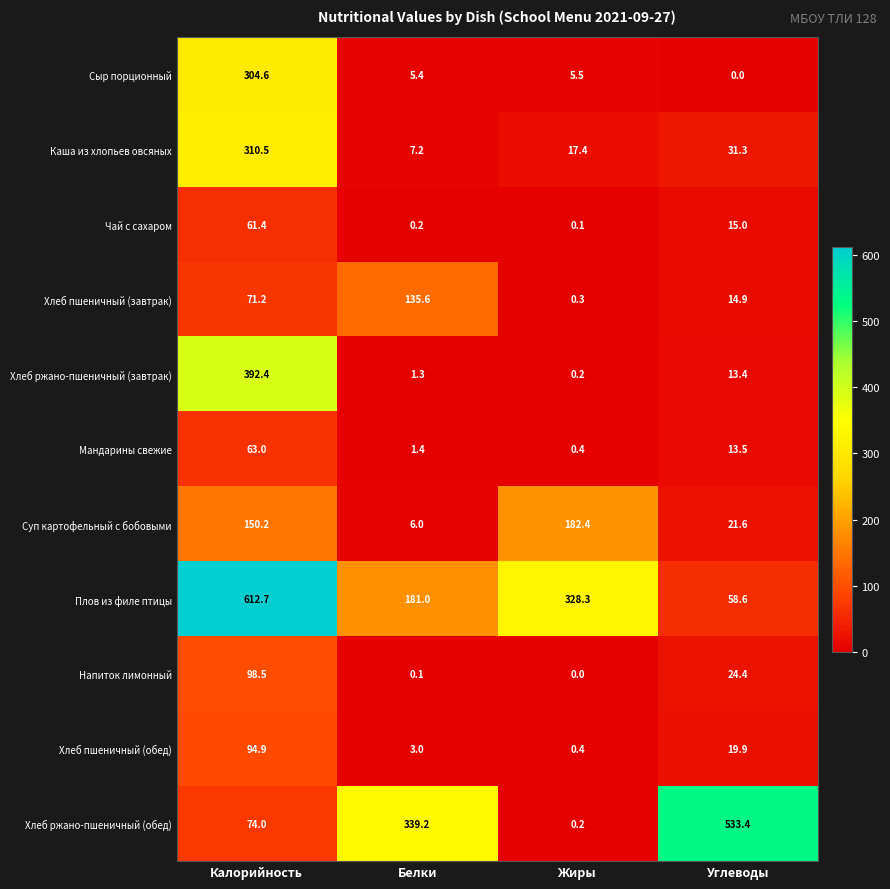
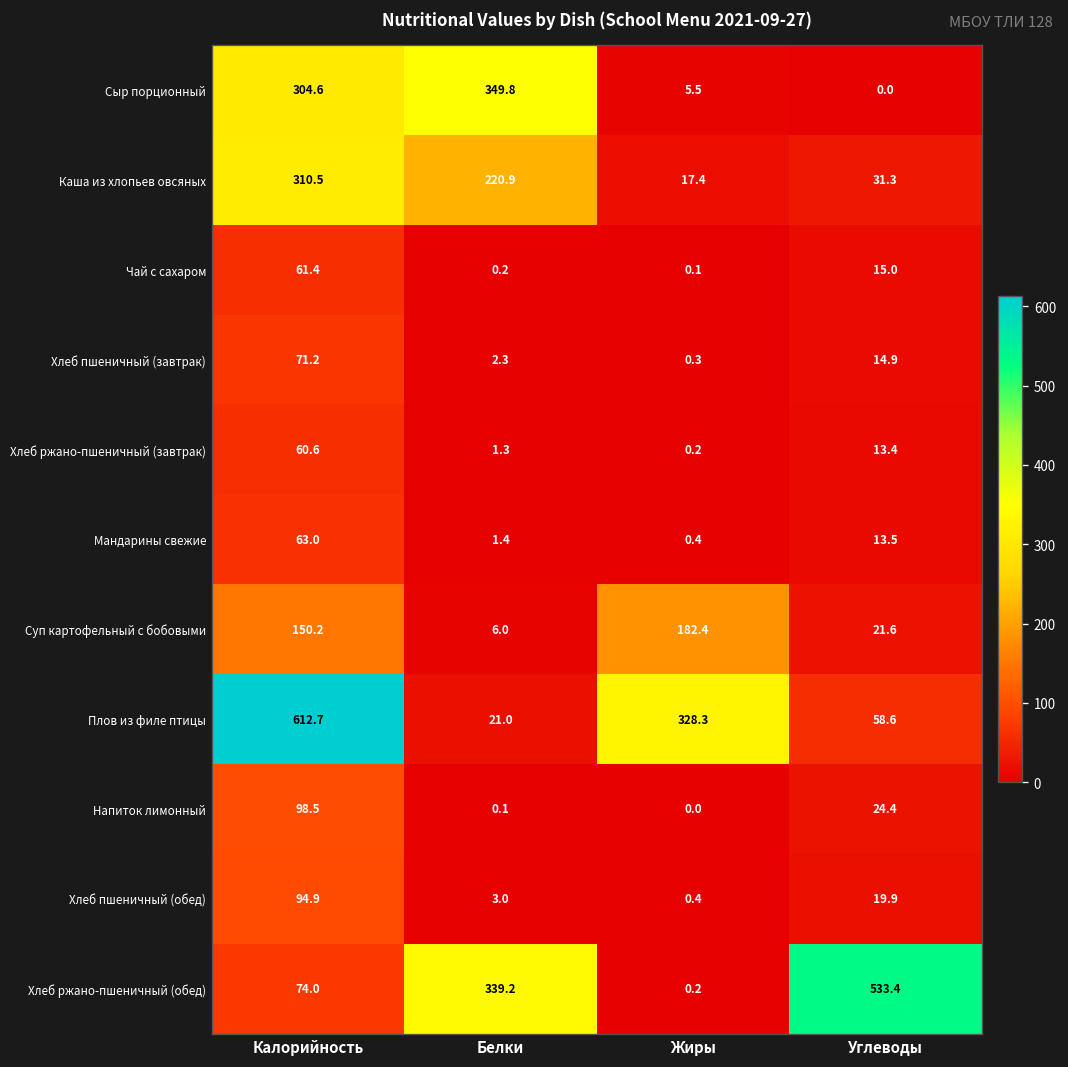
Сыр порционный, Белки: 5.4 -> 349.8
Каша из хлопьев овсяных, Белки: 7.2 -> 220.9
Хлеб пшеничный (завтрак), Белки: 135.6 -> 2.3
Хлеб ржано-пшеничный (завтрак), Калорийность: 392.4 -> 60.6
Плов из филе птицы, Белки: 181.0 -> 21.0
